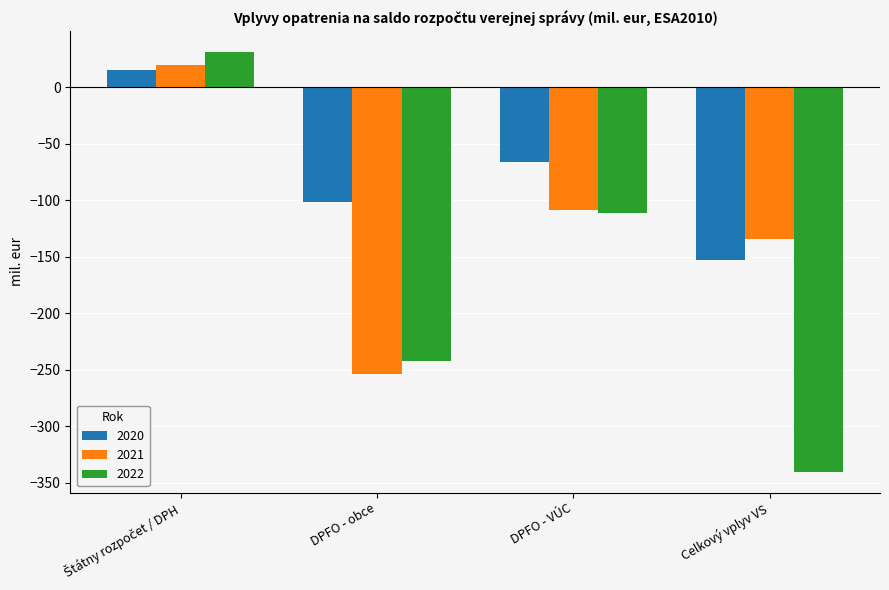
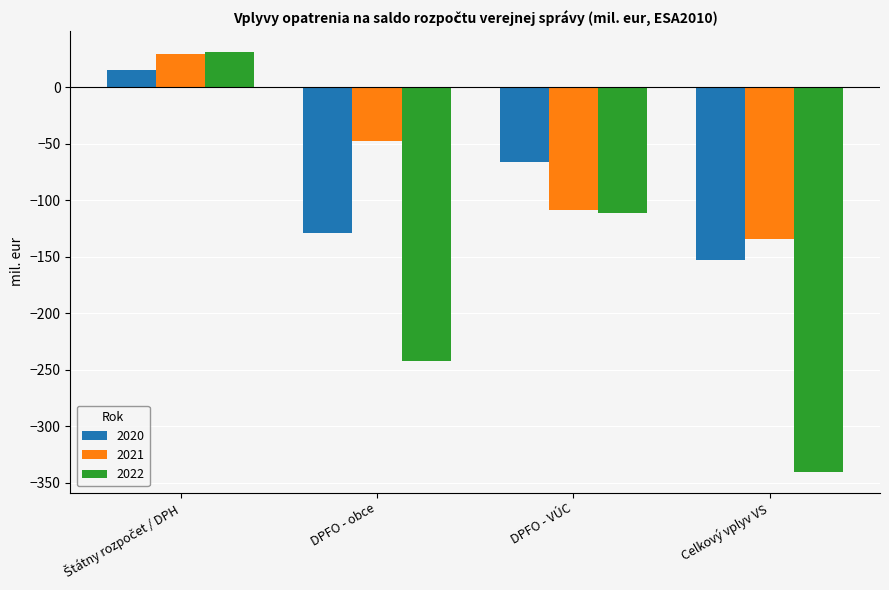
2021, Štátny rozpočet / DPH: 20 -> 30
2020, DPFO - obce: -102 -> -129
2021, DPFO - obce: -254 -> -47
